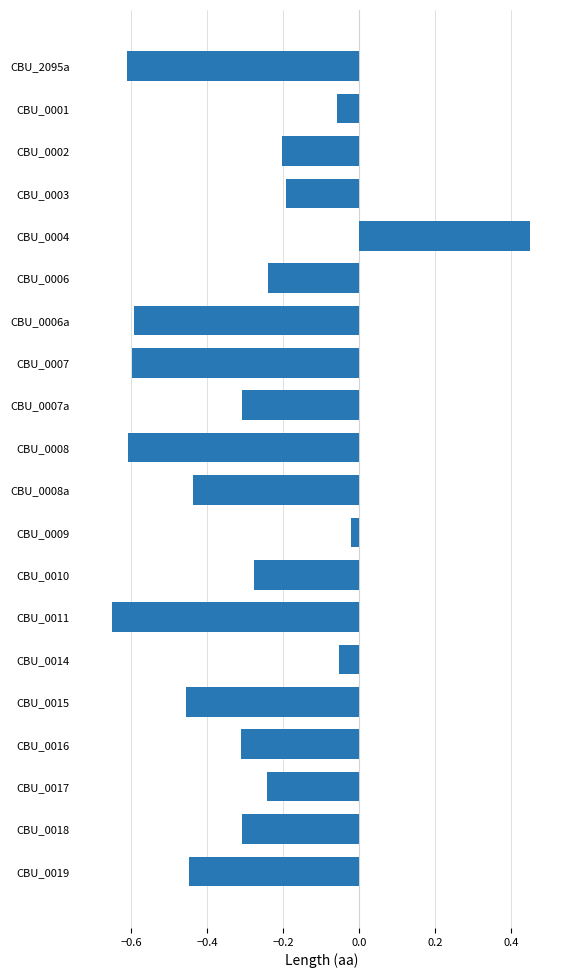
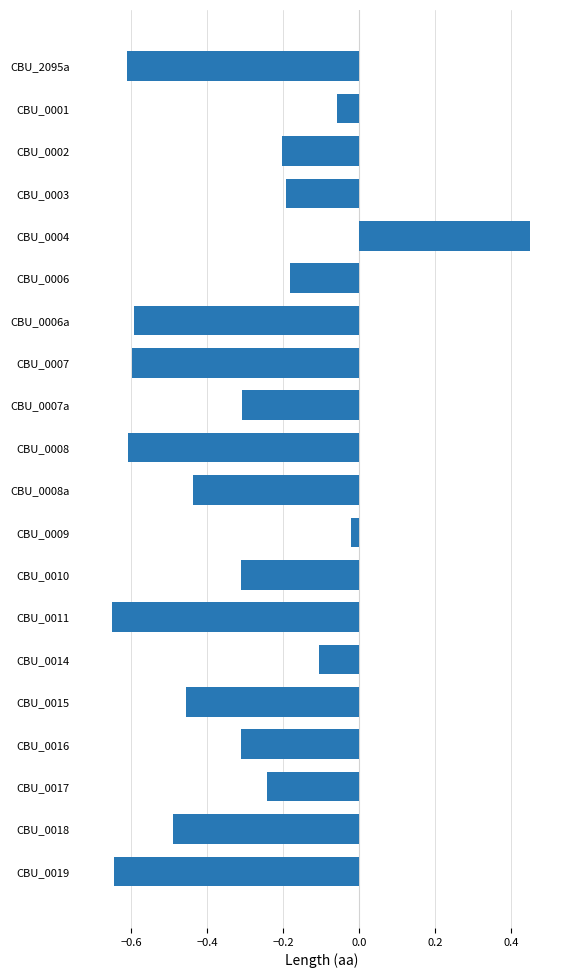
CBU_0006: -0.24 -> -0.18
CBU_0010: -0.28 -> -0.31
CBU_0014: -0.05 -> -0.11
CBU_0018: -0.31 -> -0.49
CBU_0019: -0.45 -> -0.65
